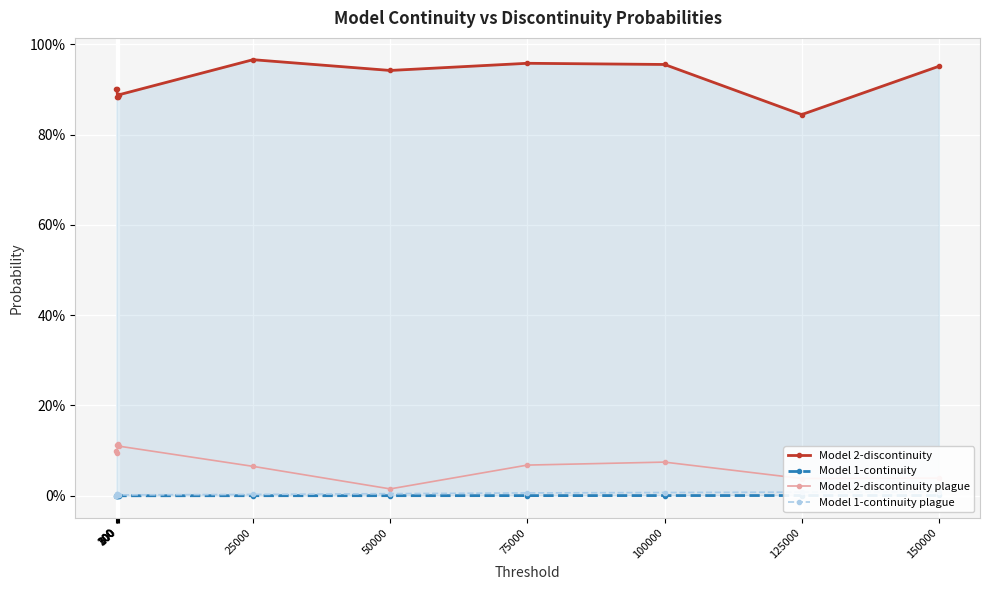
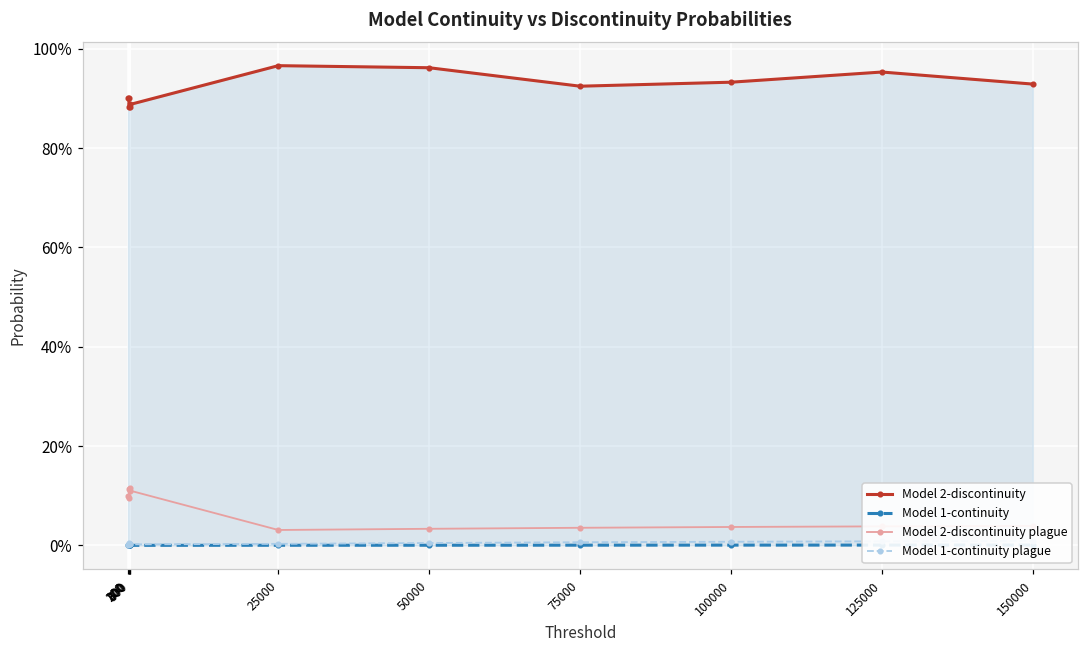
Model 2-discontinuity plague, 25000: 7% -> 3%
Model 2-discontinuity, 50000: 94% -> 96%
Model 2-discontinuity plague, 50000: 2% -> 3%
Model 2-discontinuity, 75000: 96% -> 92%
Model 2-discontinuity plague, 75000: 7% -> 4%
Model 2-discontinuity, 100000: 96% -> 93%
Model 2-discontinuity plague, 100000: 7% -> 4%
Model 2-discontinuity, 125000: 84% -> 95%
Model 2-discontinuity, 150000: 95% -> 93%
